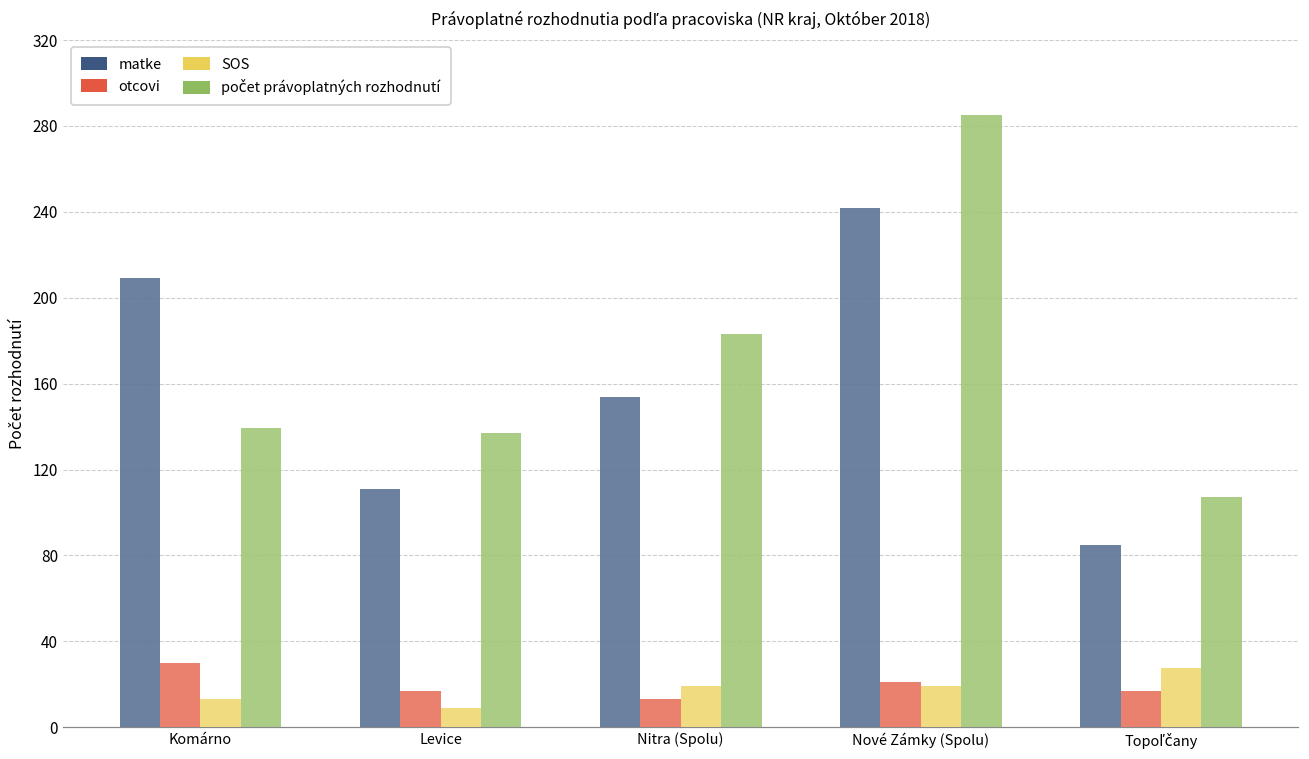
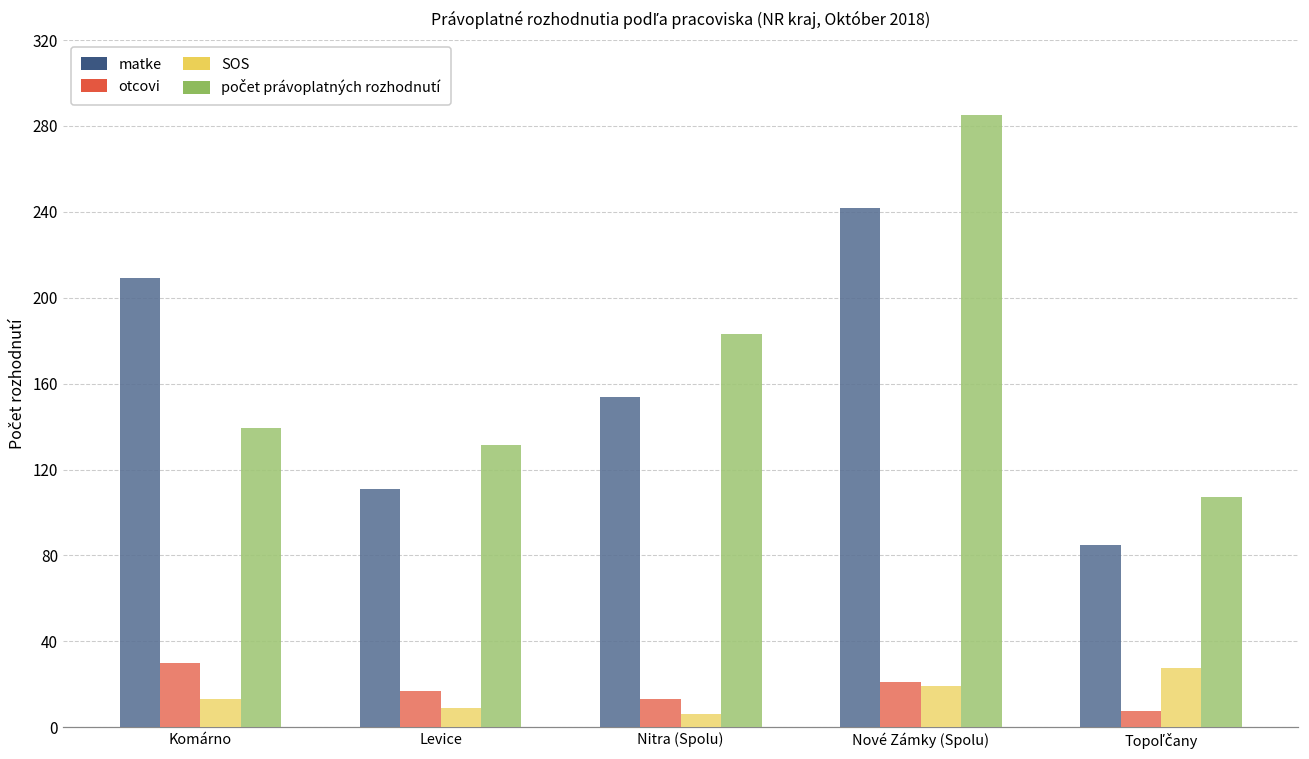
počet právoplatných rozhodnutí, Levice: 137 -> 132
SOS, Nitra (Spolu): 19 -> 6
otcovi, Topoľčany: 17 -> 7
